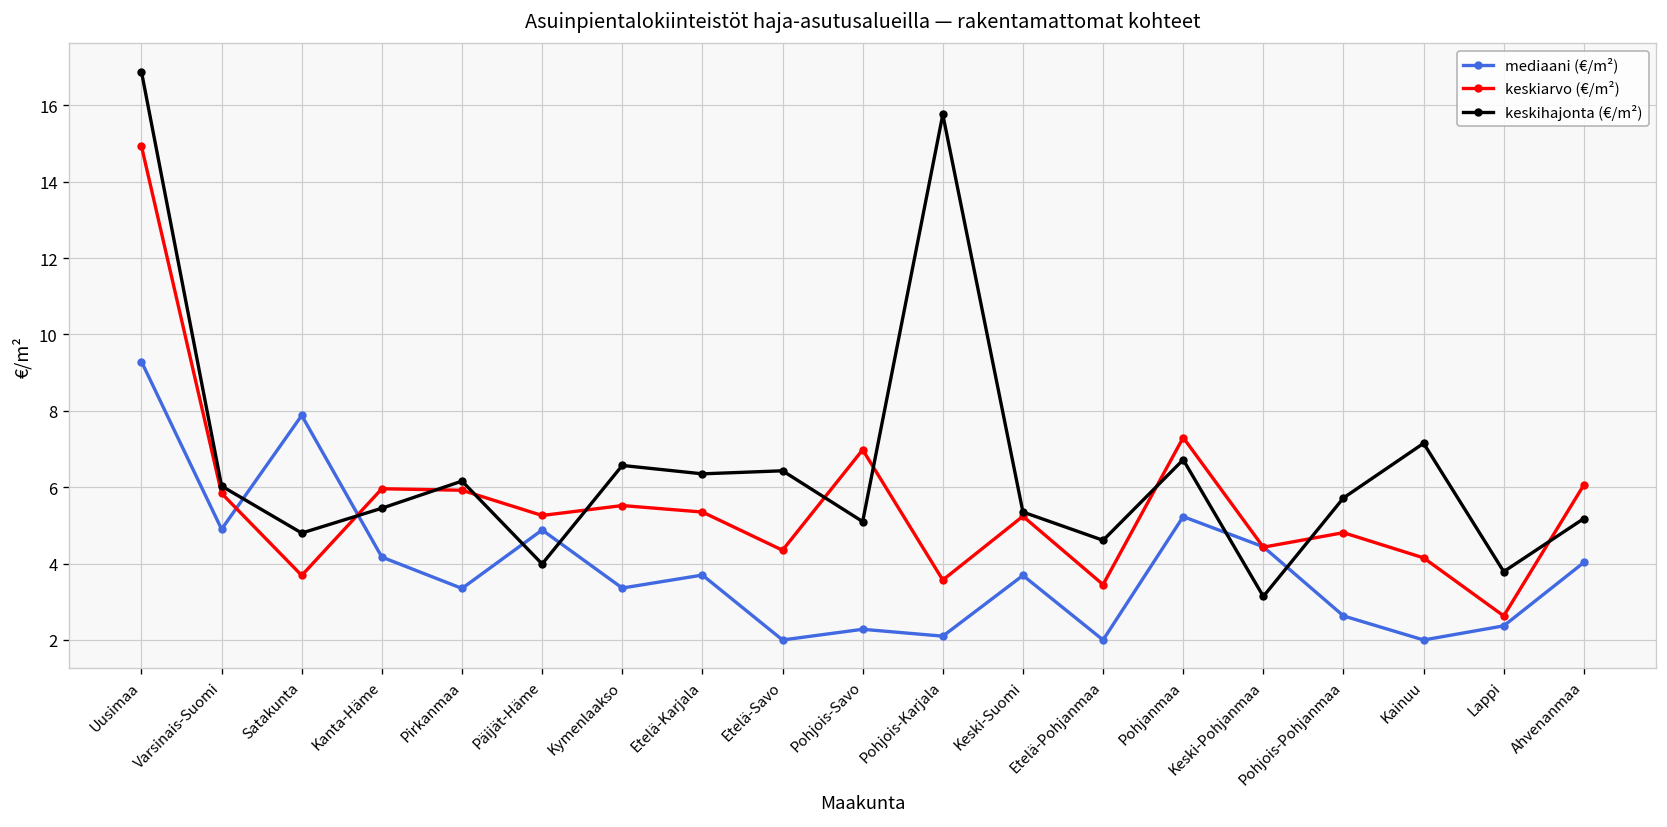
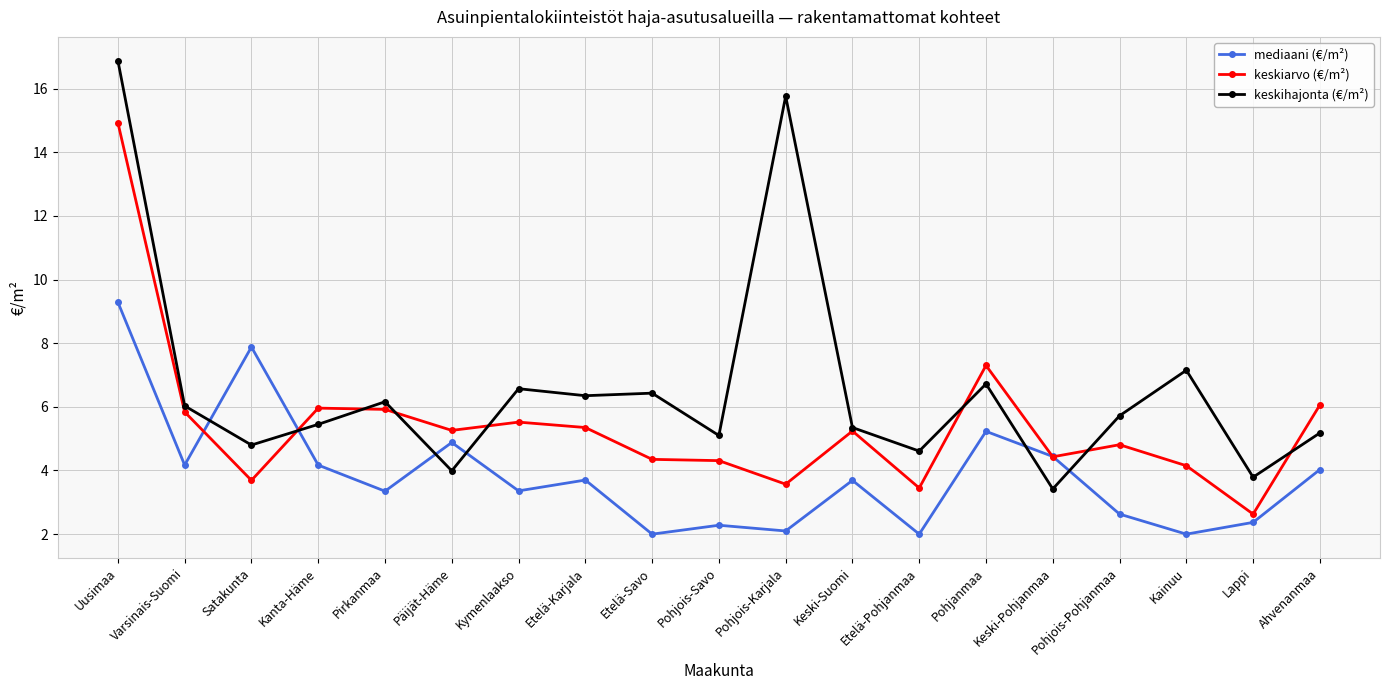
mediaani (€/m²), Varsinais-Suomi: 4.9 -> 4.2
keskiarvo (€/m²), Pohjois-Savo: 7.0 -> 4.3
keskihajonta (€/m²), Keski-Pohjanmaa: 3.1 -> 3.4
